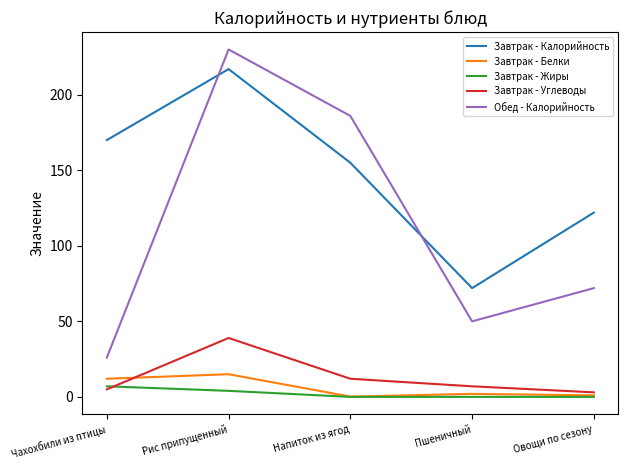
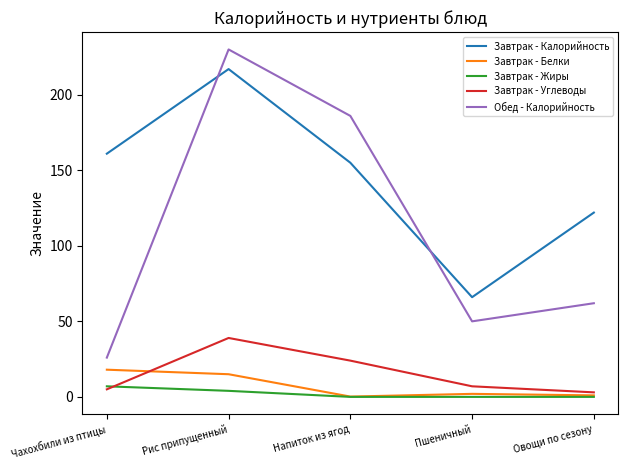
Завтрак - Калорийность, Чахохбили из птицы: 170 -> 161
Завтрак - Белки, Чахохбили из птицы: 12 -> 18
Завтрак - Углеводы, Напиток из ягод: 12 -> 24
Завтрак - Калорийность, Пшеничный: 72 -> 66
Обед - Калорийность, Овощи по сезону: 72 -> 62
